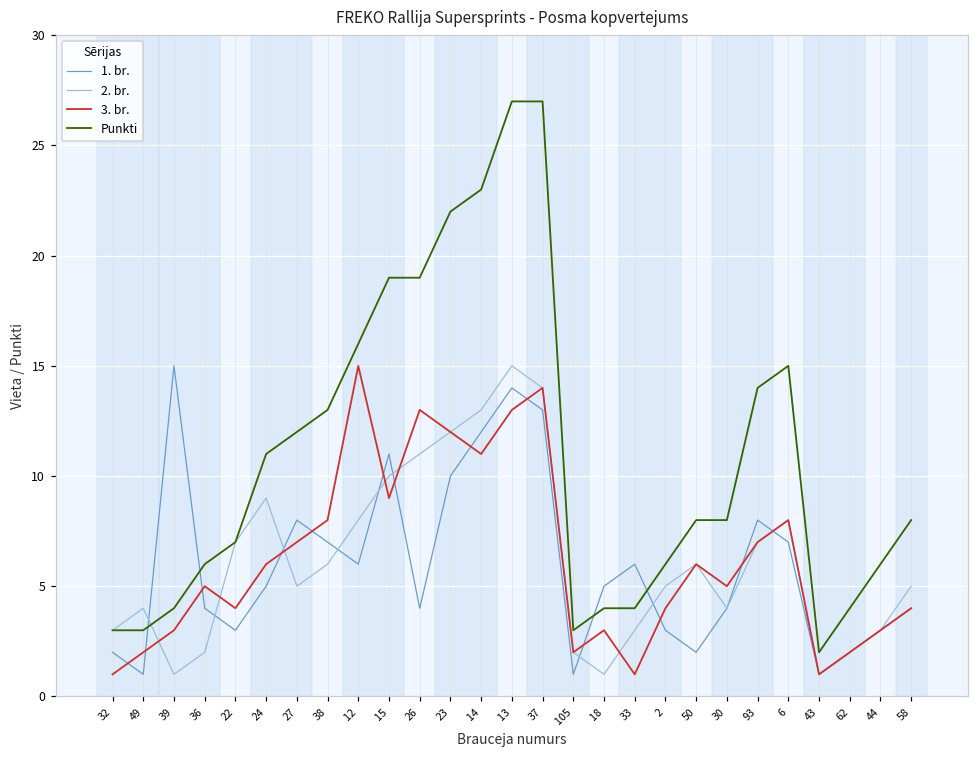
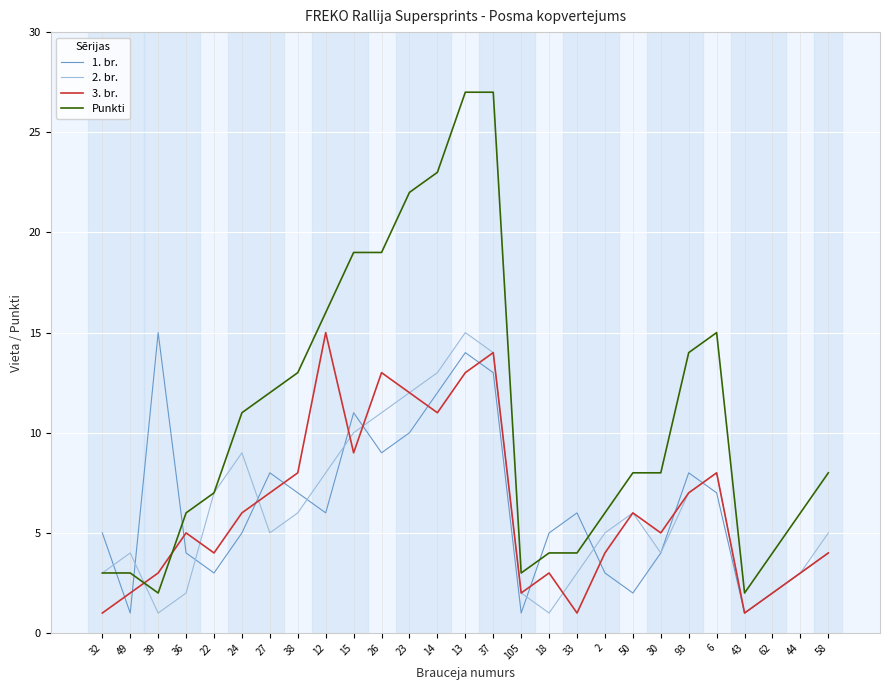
1. br., 32: 2 -> 5
Punkti, 39: 4 -> 2
1. br., 26: 4 -> 9
